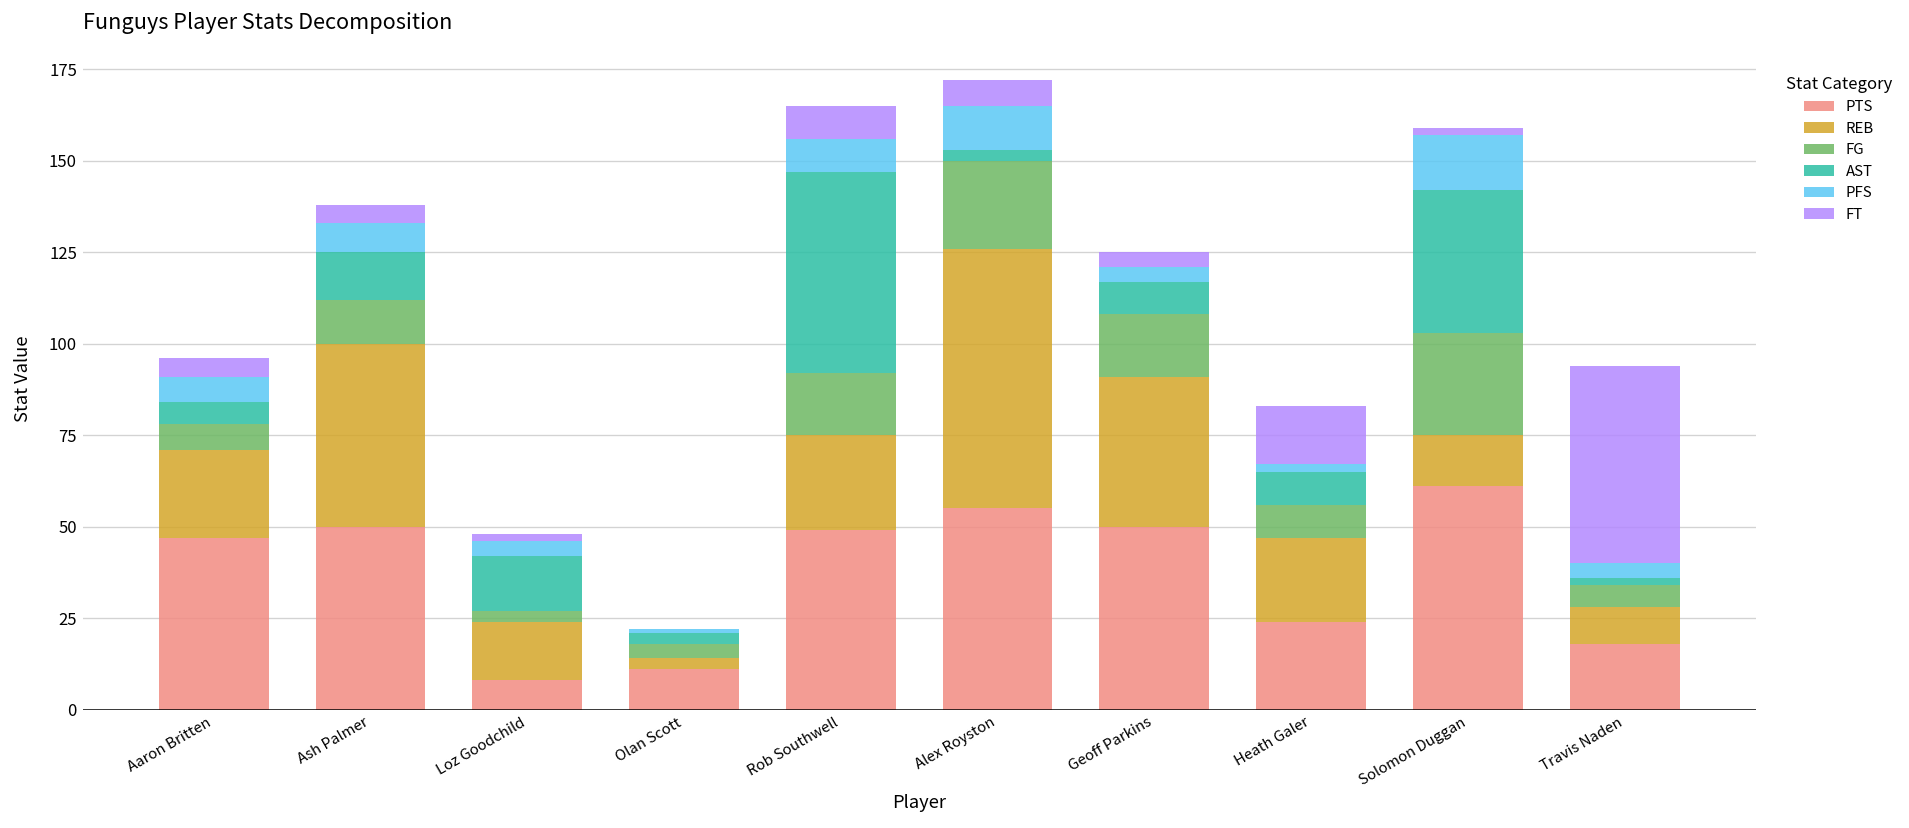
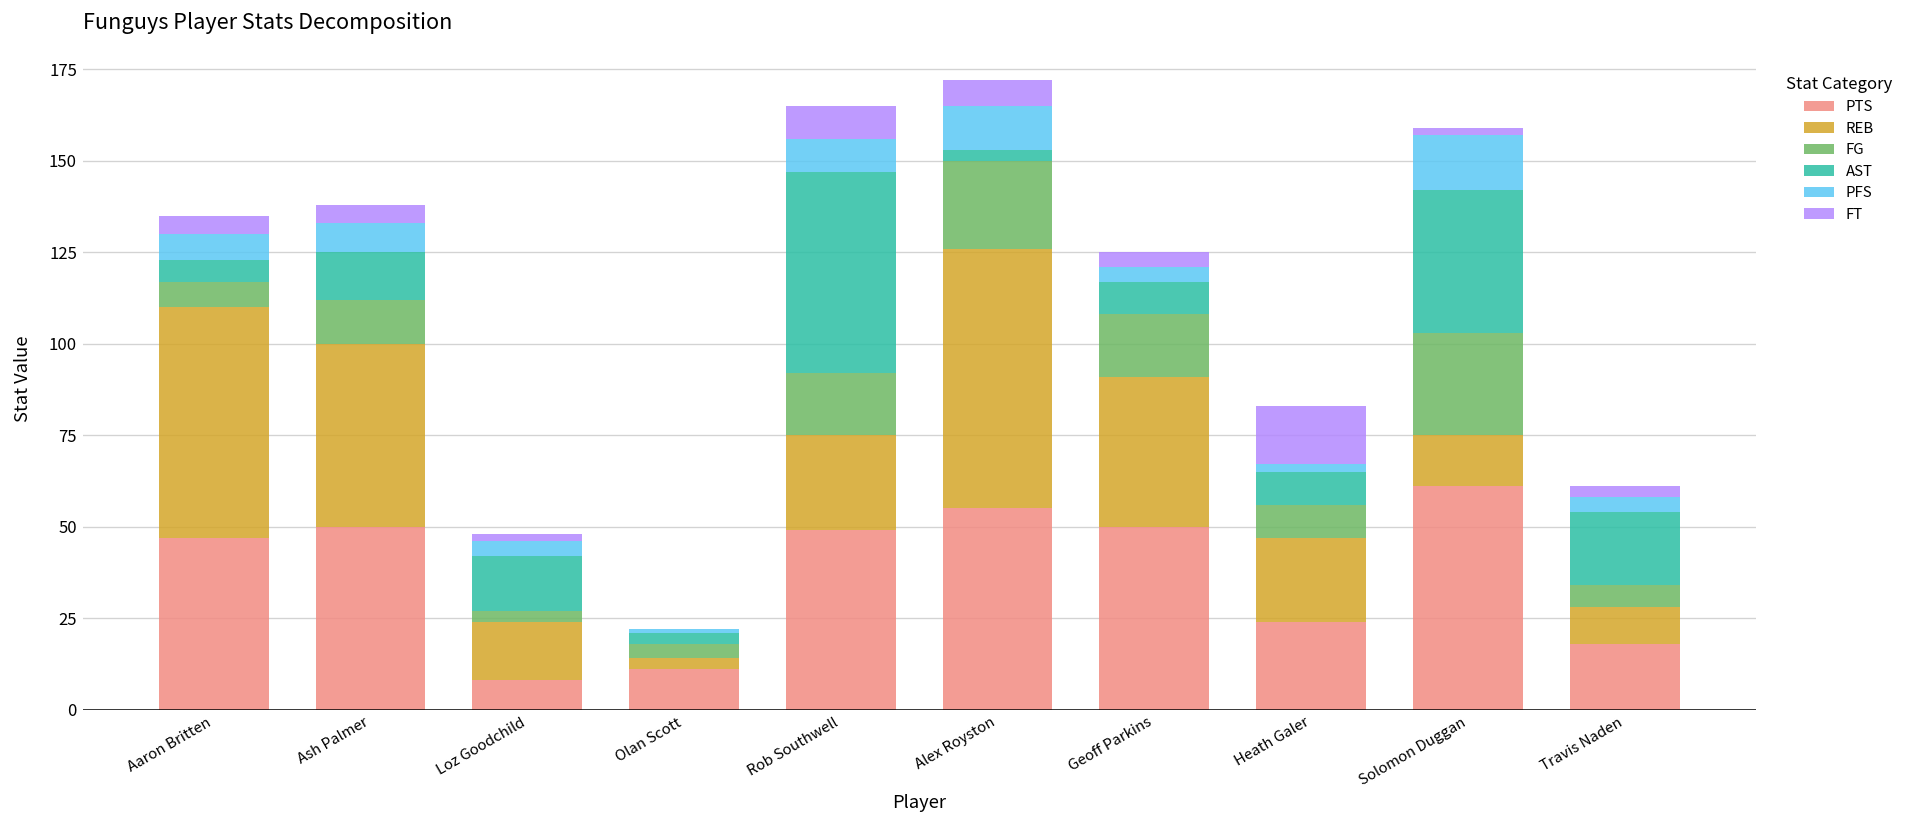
REB, Aaron Britten: 24 -> 63
AST, Travis Naden: 2 -> 20
FT, Travis Naden: 54 -> 3
